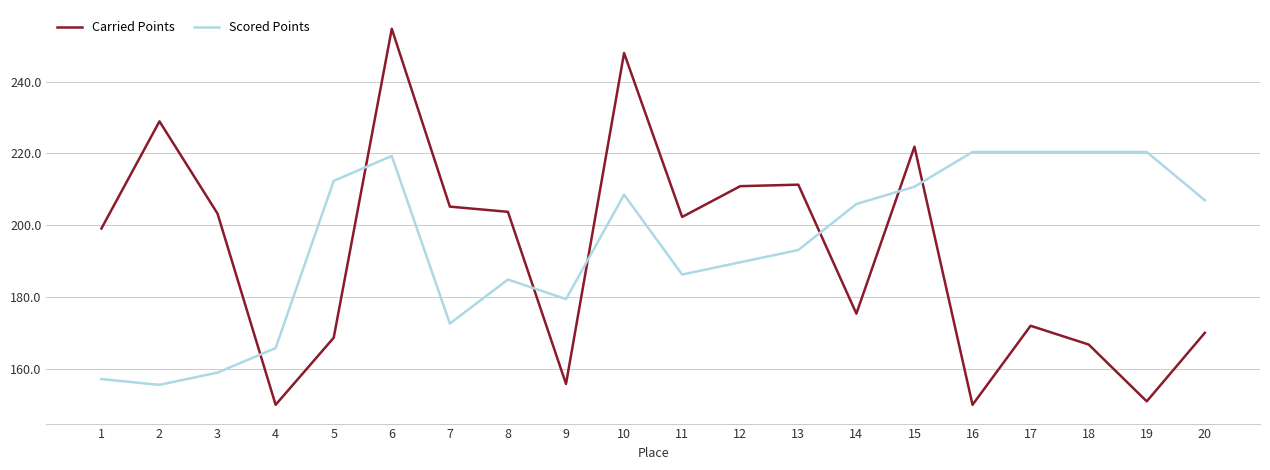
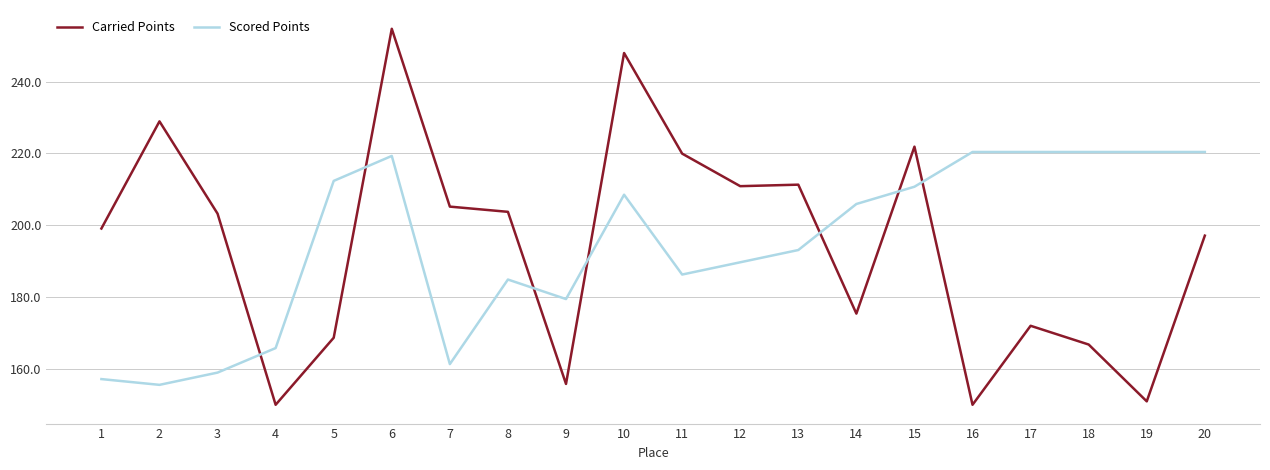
Scored Points, 7: 173 -> 161
Carried Points, 11: 202 -> 220
Carried Points, 20: 170 -> 197
Scored Points, 20: 207 -> 220
